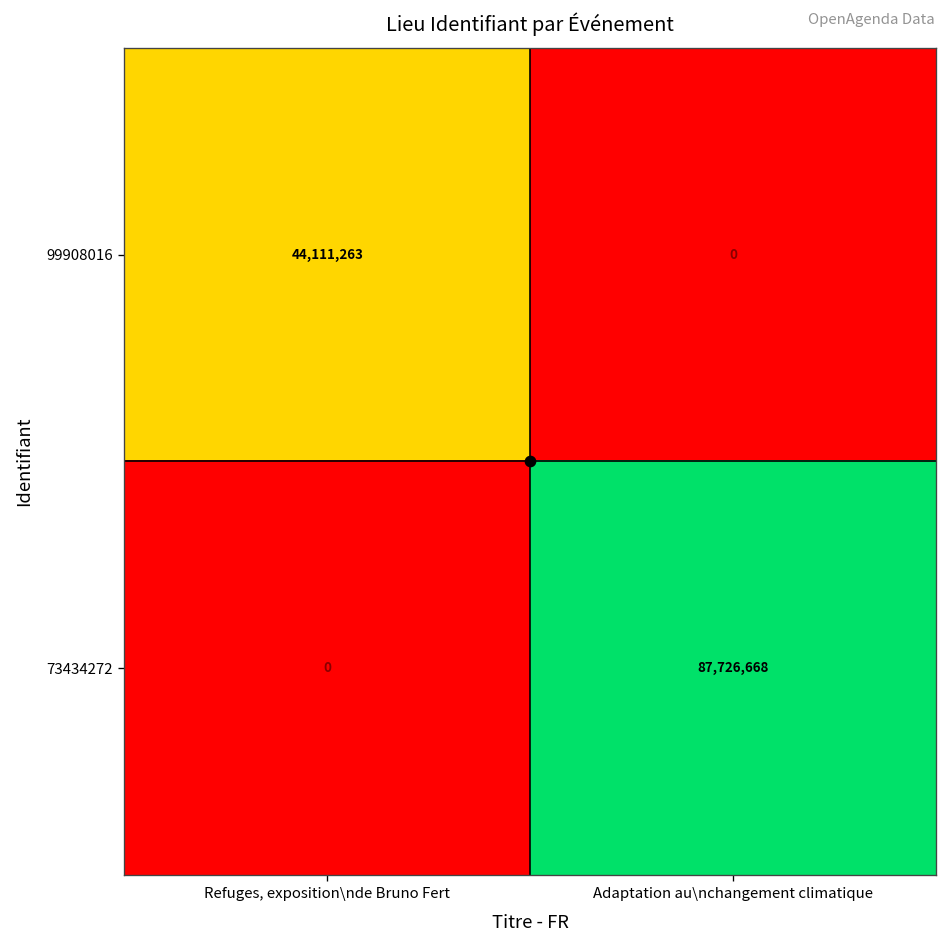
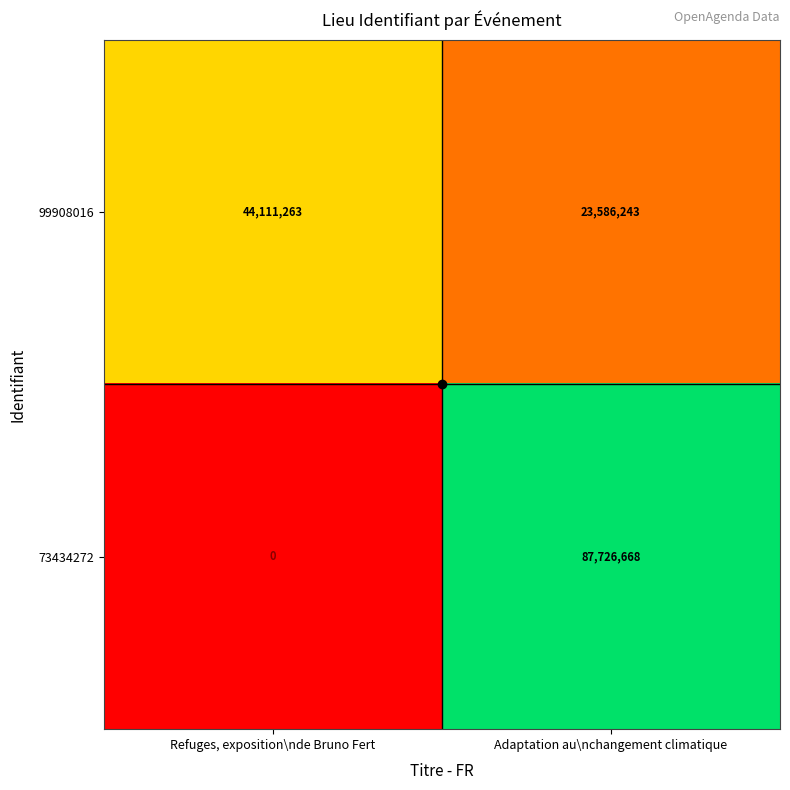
99908016, Adaptation au\nchangement climatique: 0 -> 23,586,243
